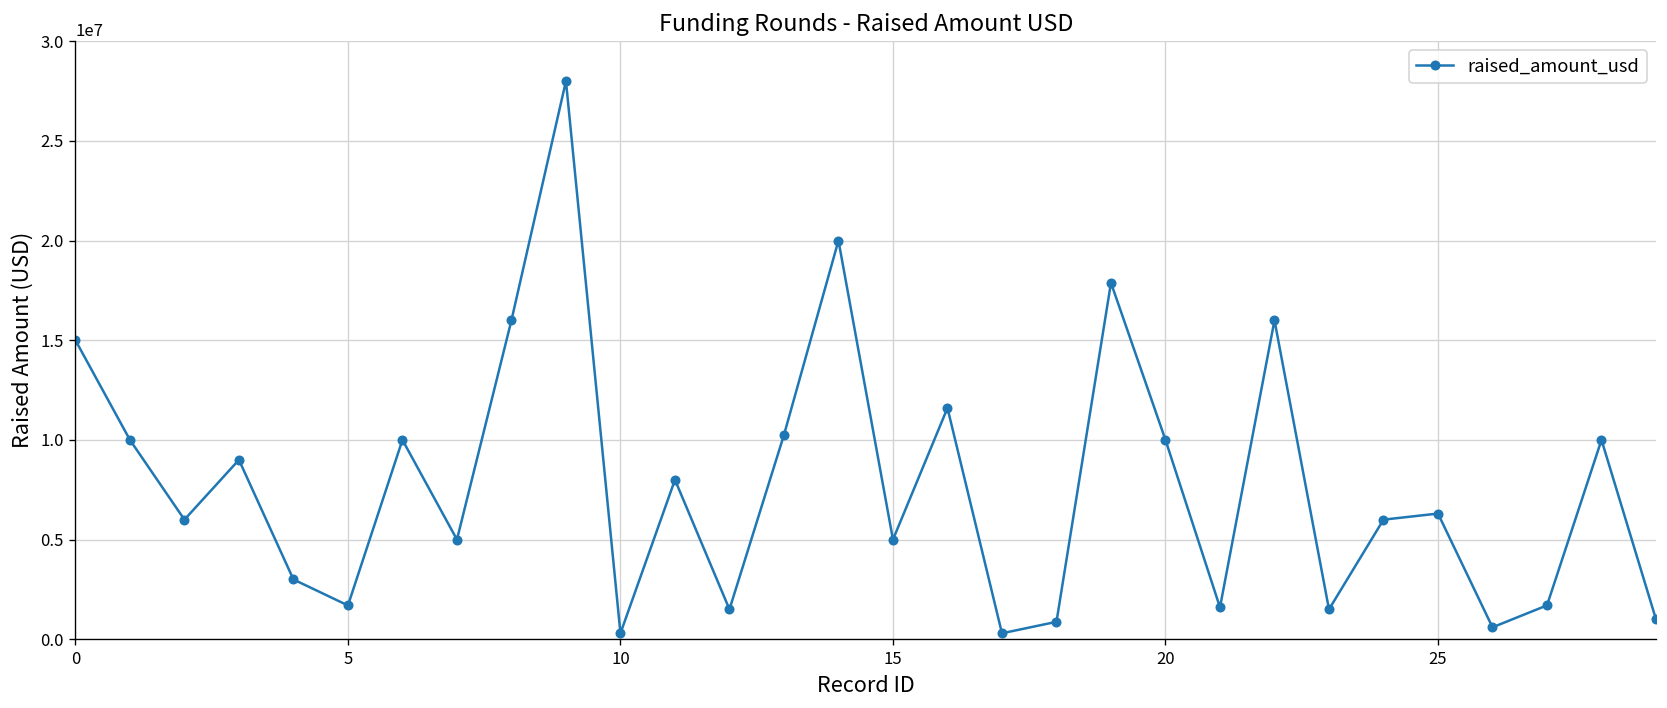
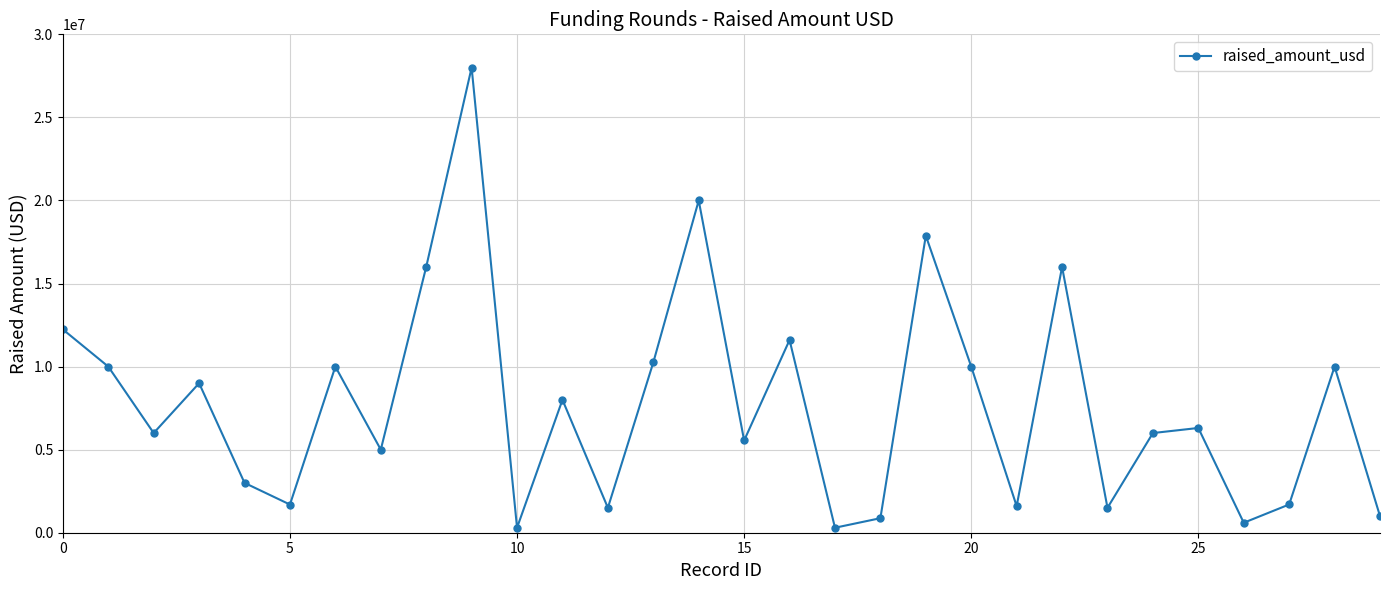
0: 15000000 -> 12200000
15: 5000000 -> 5600000
